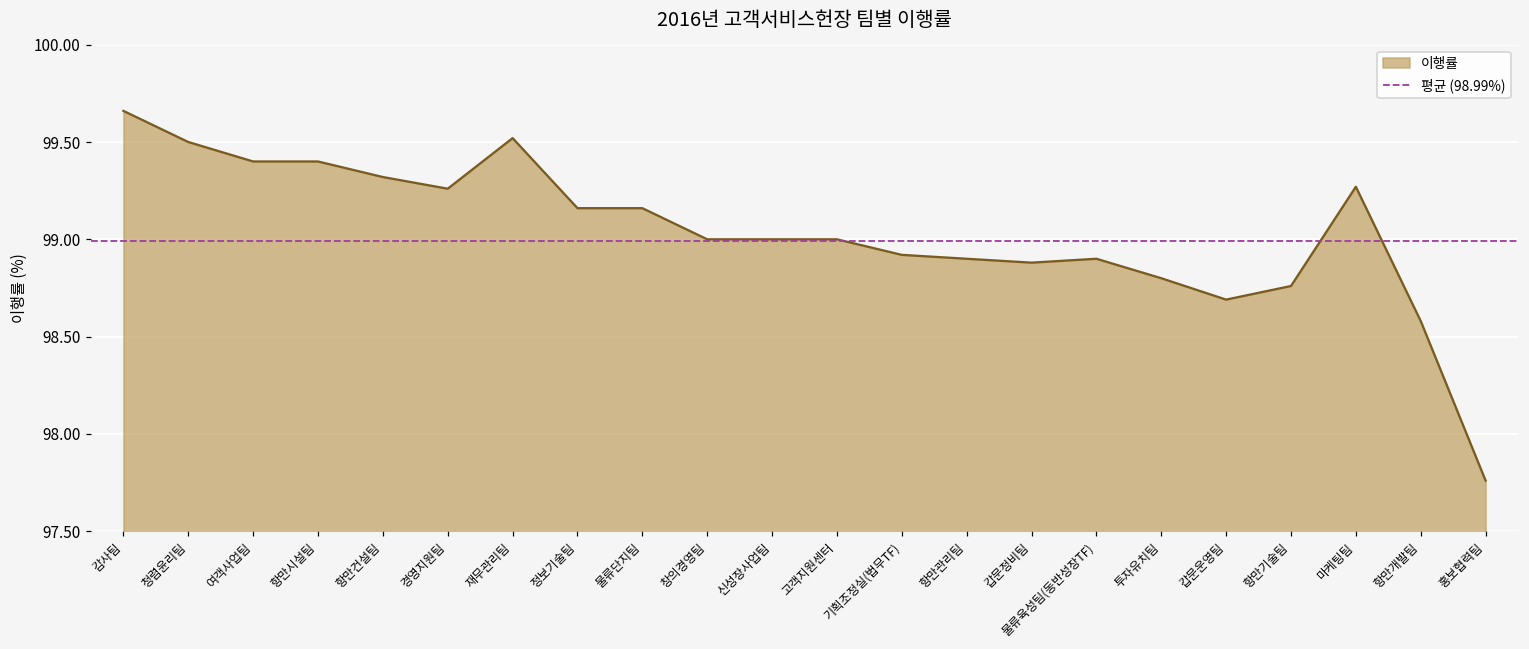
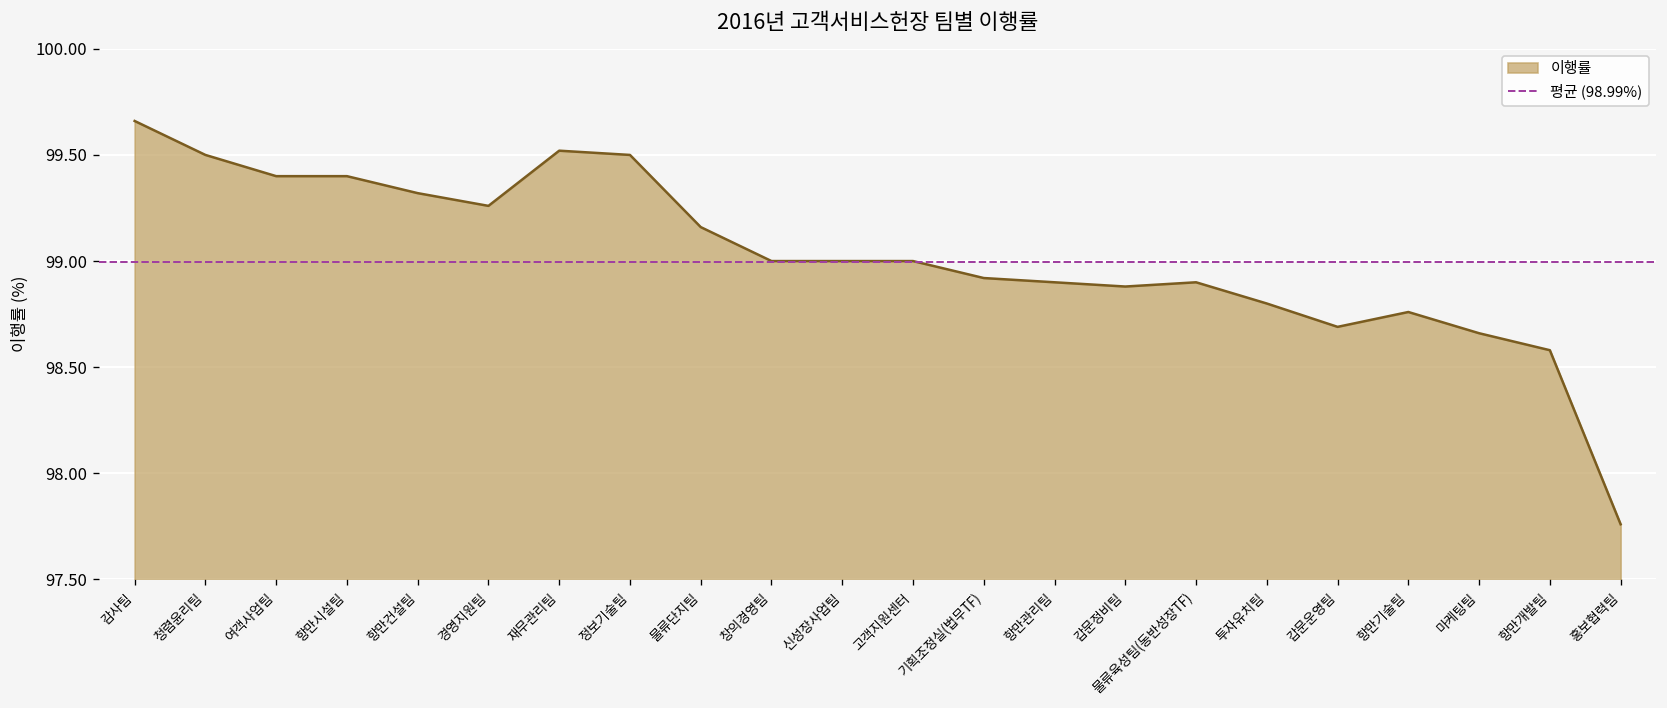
정보기술팀: 99.16 -> 99.50
마케팅팀: 99.27 -> 98.66
